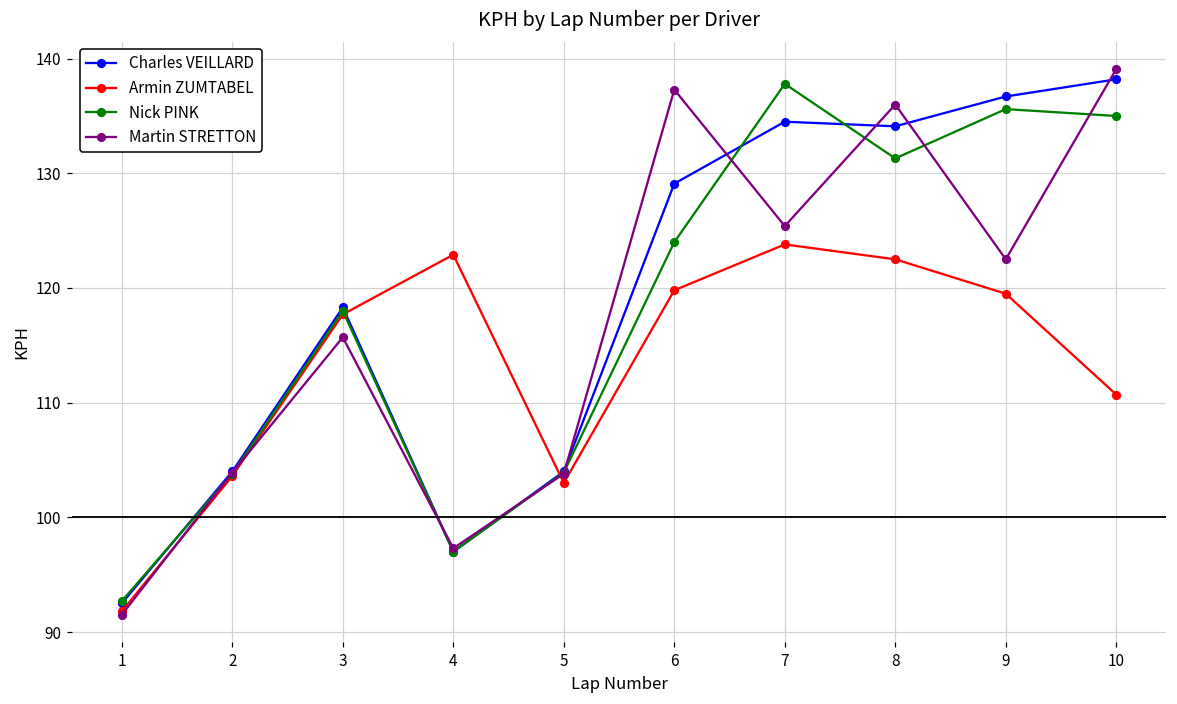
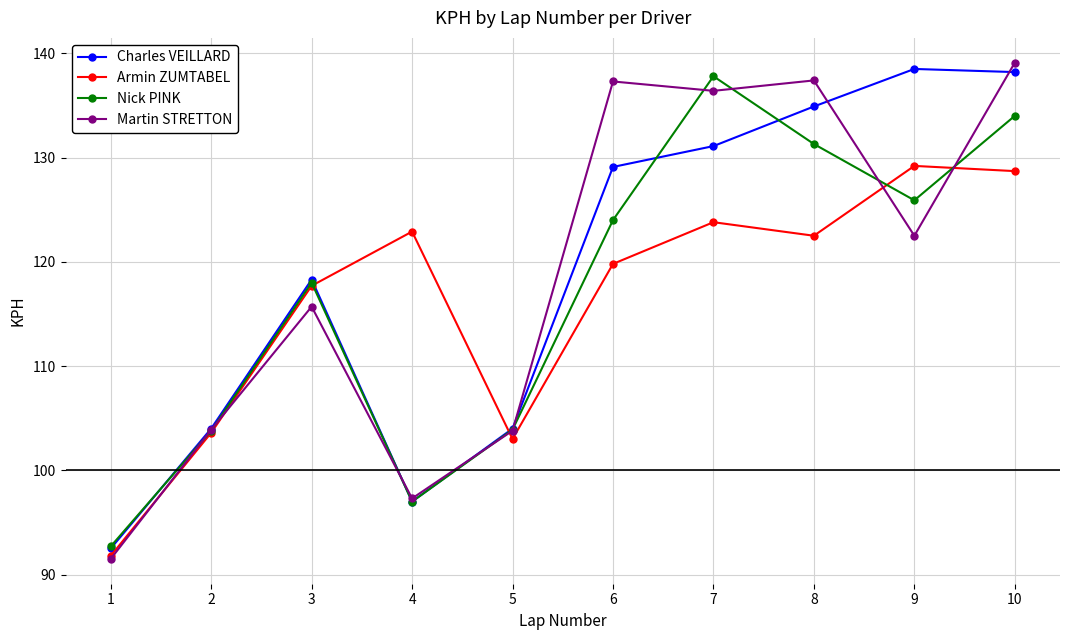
Charles VEILLARD, 7: 134.5 -> 131.1
Martin STRETTON, 7: 125.4 -> 136.4
Charles VEILLARD, 8: 134.1 -> 134.9
Martin STRETTON, 8: 136.0 -> 137.4
Charles VEILLARD, 9: 136.7 -> 138.5
Armin ZUMTABEL, 9: 119.5 -> 129.2
Nick PINK, 9: 135.6 -> 125.9
Armin ZUMTABEL, 10: 110.7 -> 128.7
Nick PINK, 10: 135 -> 134
